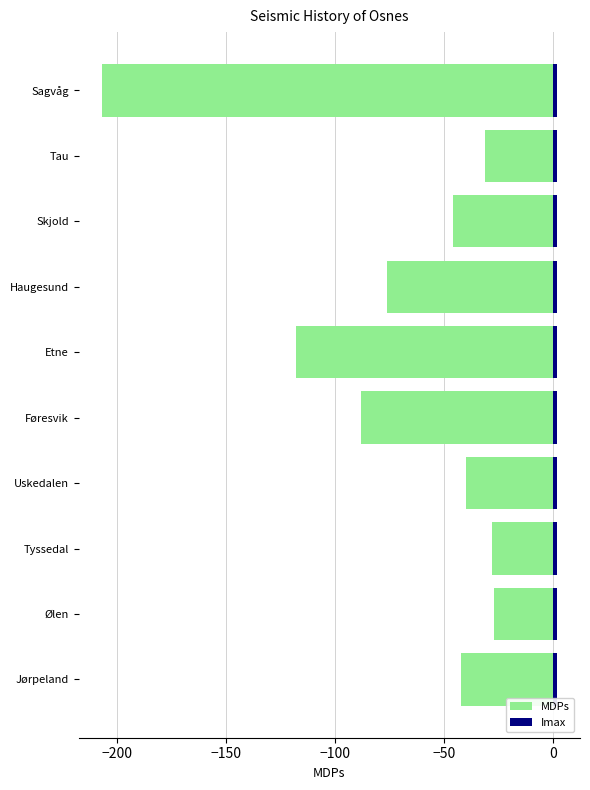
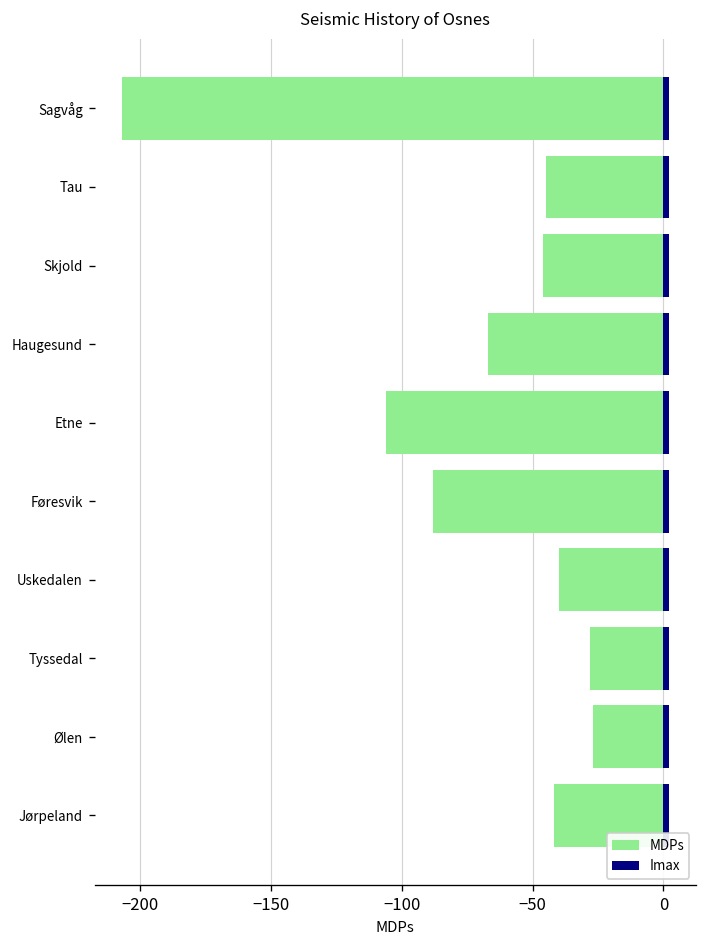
MDPs, Tau: -31 -> -45
MDPs, Haugesund: -76 -> -67
MDPs, Etne: -118 -> -106
